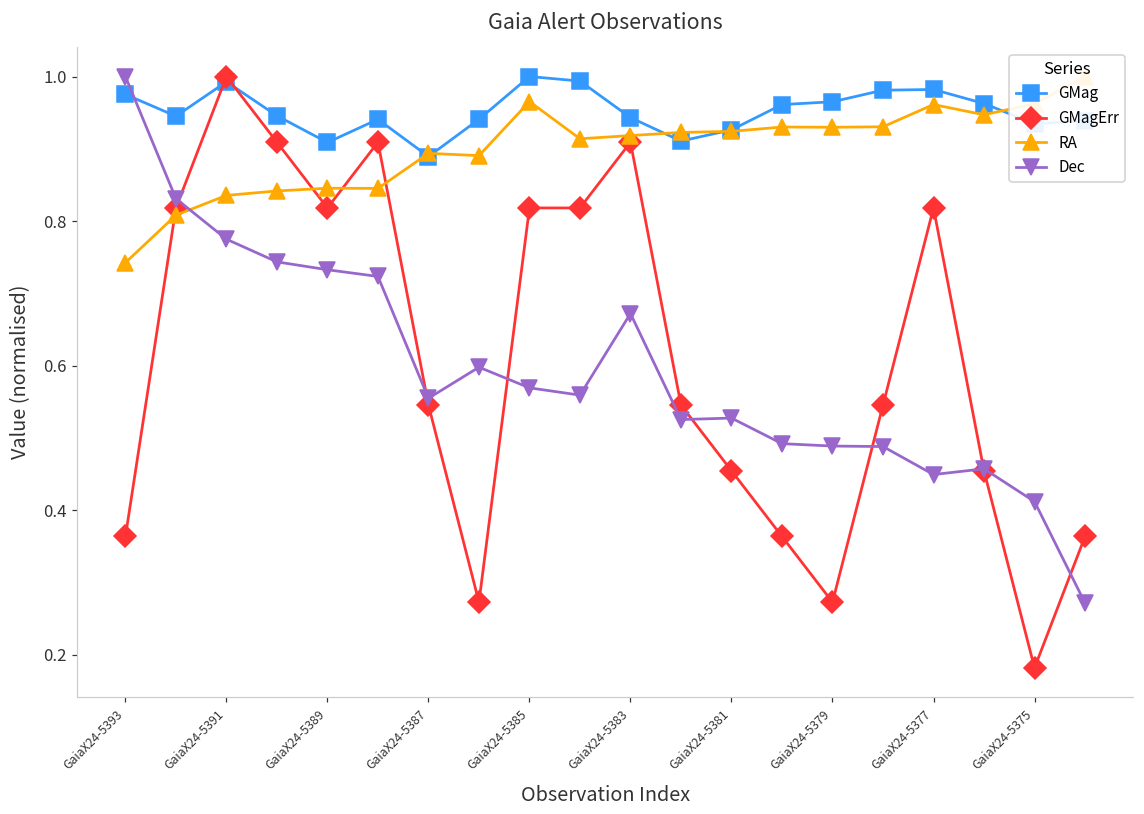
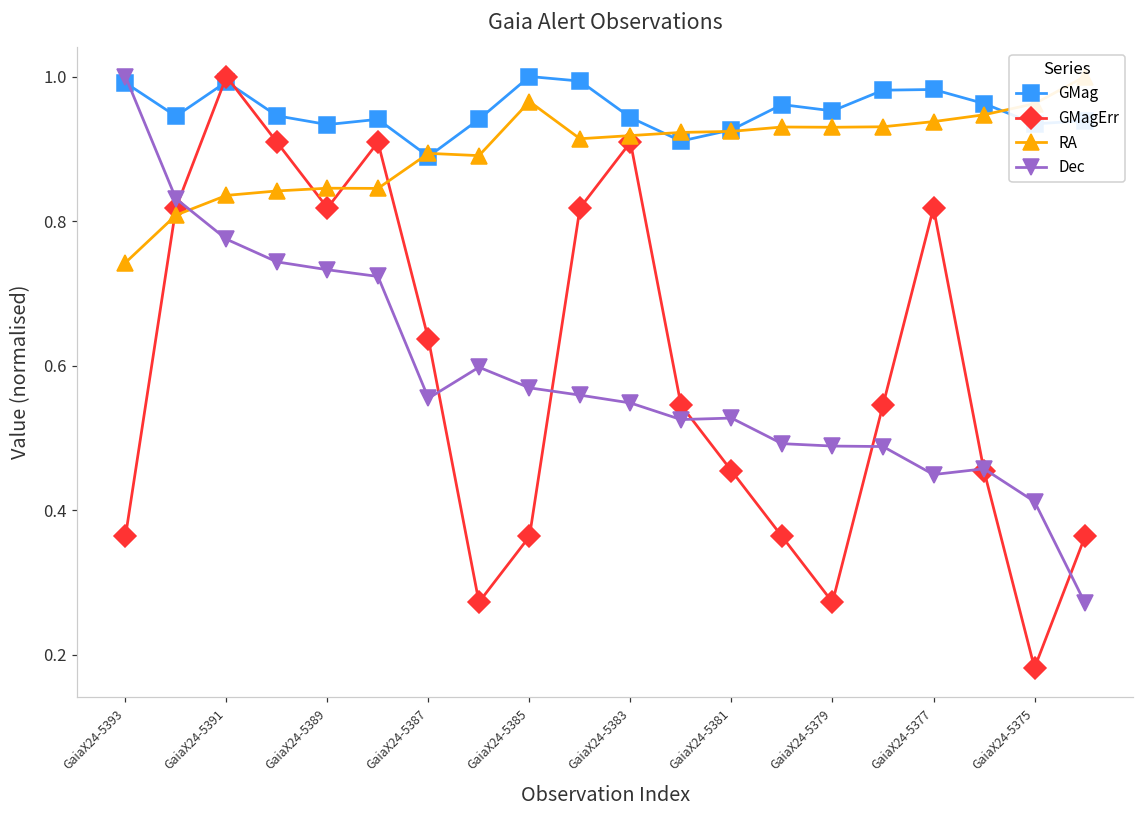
GMag, GaiaX24-5393: 0.98 -> 0.99
GMag, GaiaX24-5389: 0.91 -> 0.93
GMagErr, GaiaX24-5387: 0.55 -> 0.64
GMagErr, GaiaX24-5385: 0.82 -> 0.36
Dec, GaiaX24-5383: 0.67 -> 0.55
GMag, GaiaX24-5379: 0.97 -> 0.95
RA, GaiaX24-5377: 0.96 -> 0.94
